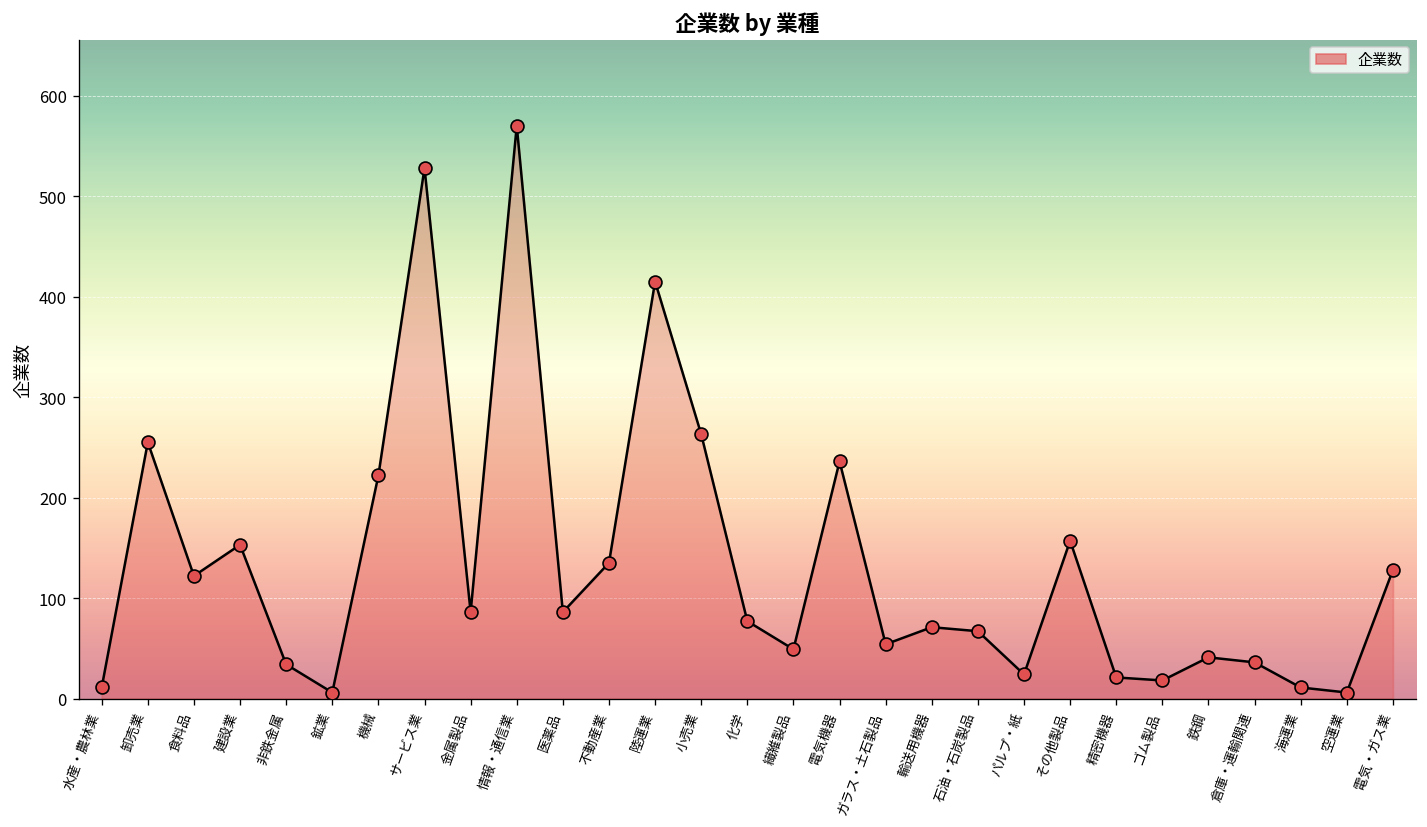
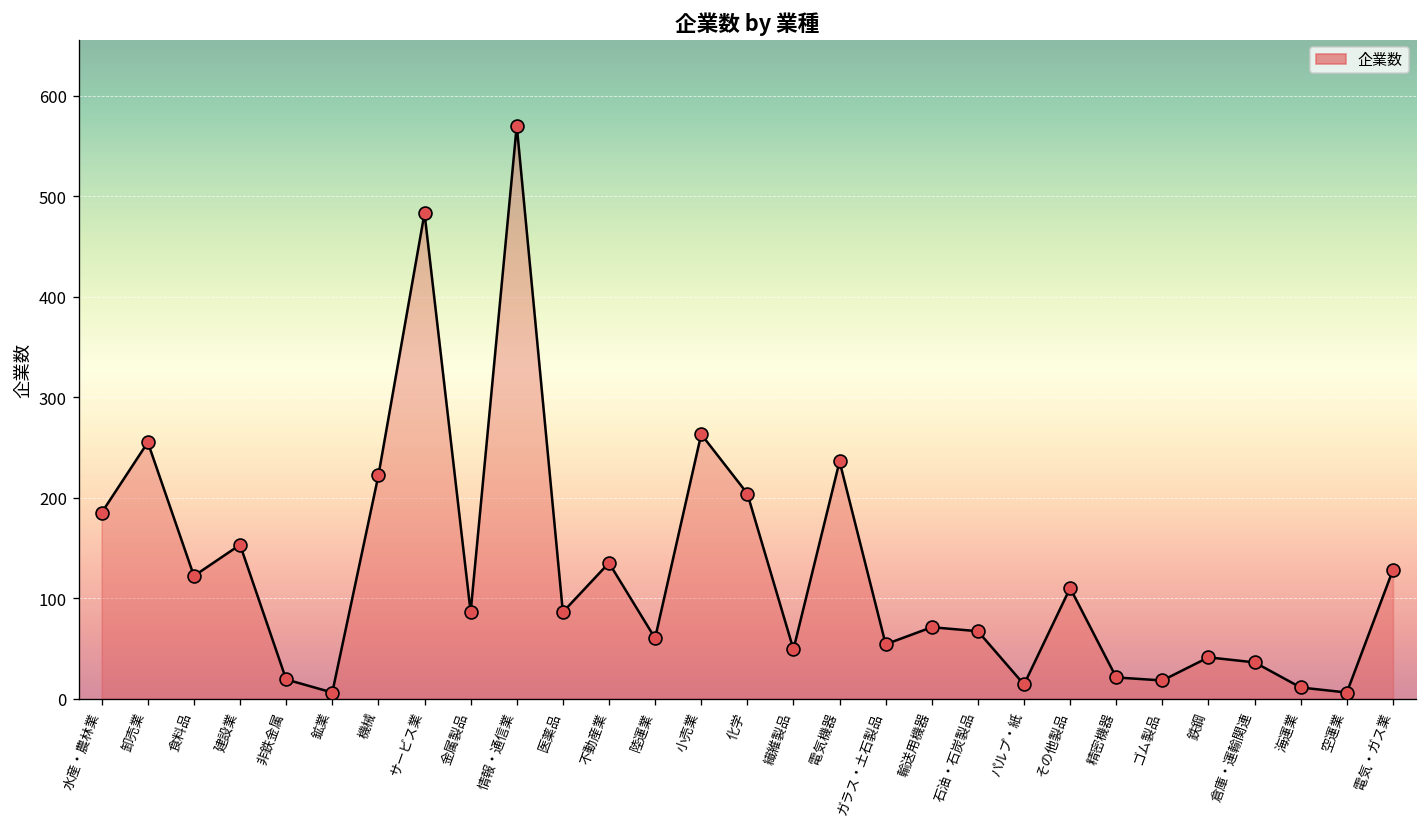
水産・農林業: 10 -> 190
非鉄金属: 30 -> 20
サービス業: 530 -> 480
陸運業: 420 -> 60
化学: 80 -> 200
パルプ・紙: 20 -> 10
その他製品: 160 -> 110
